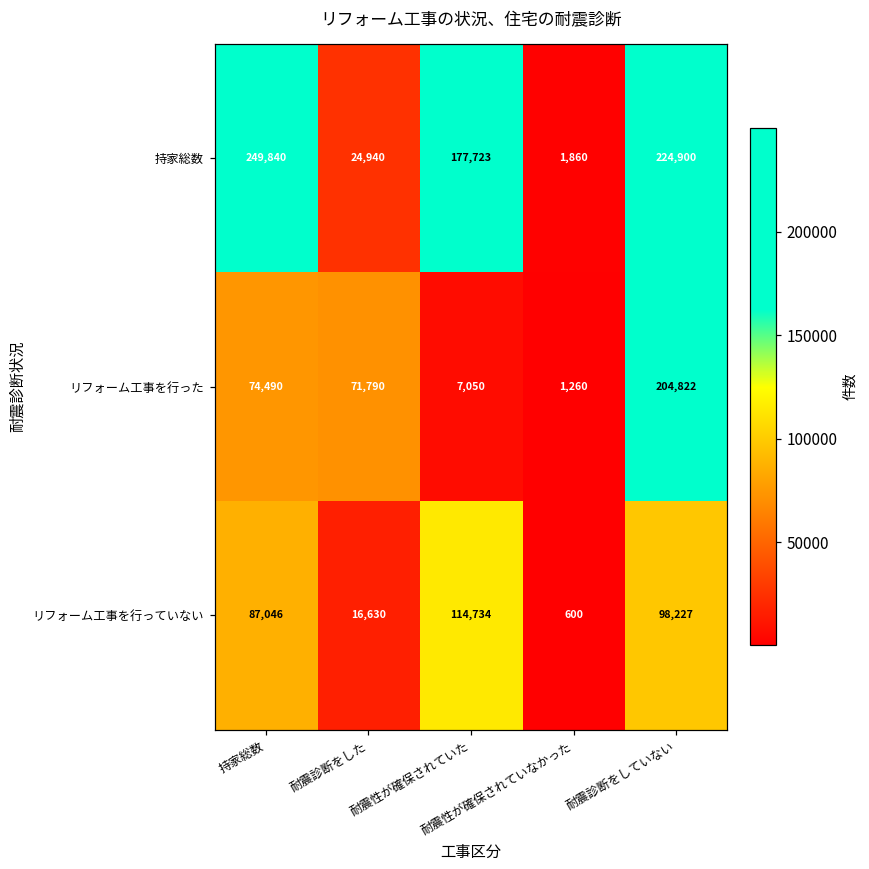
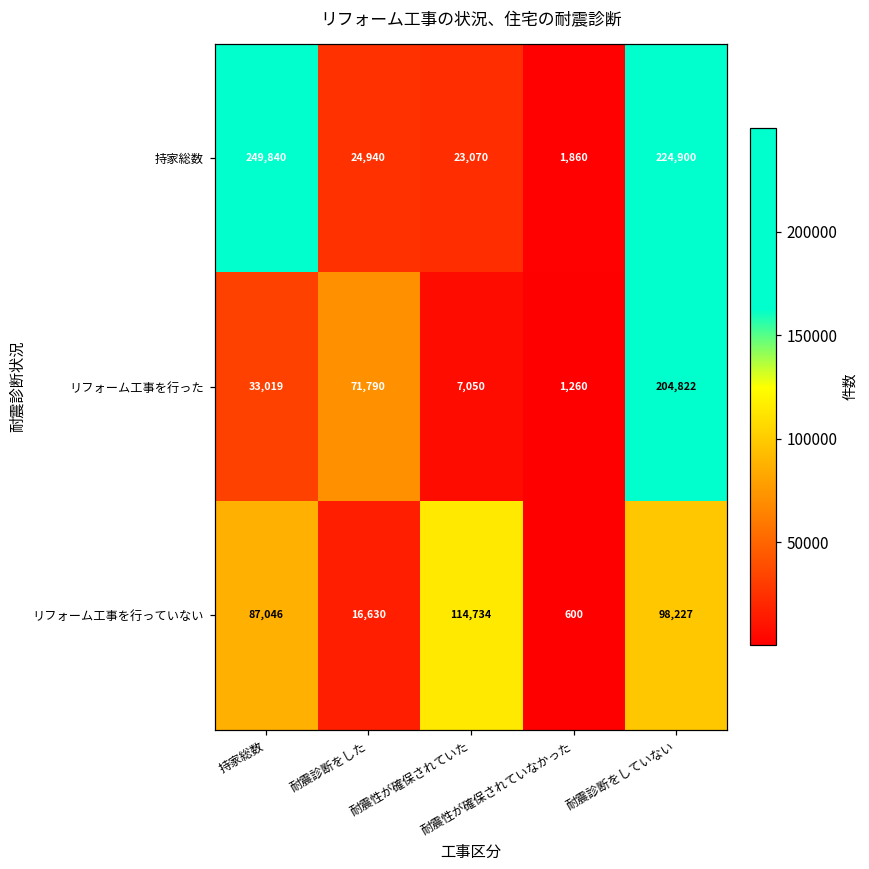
持家総数, 耐震性が確保されていた: 177,723 -> 23,070
リフォーム工事を行った, 持家総数: 74,490 -> 33,019
